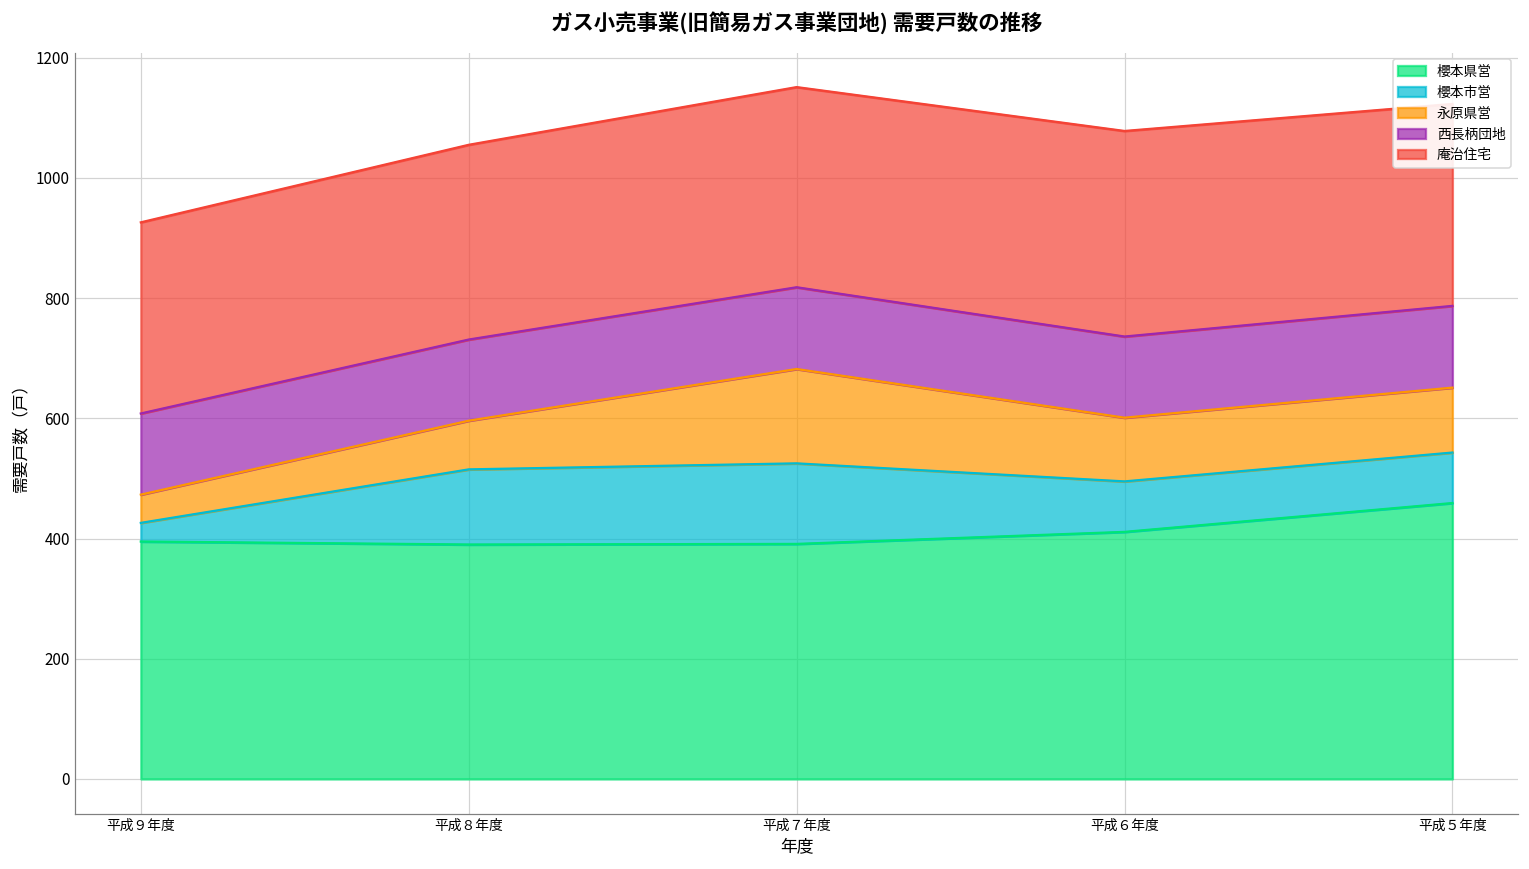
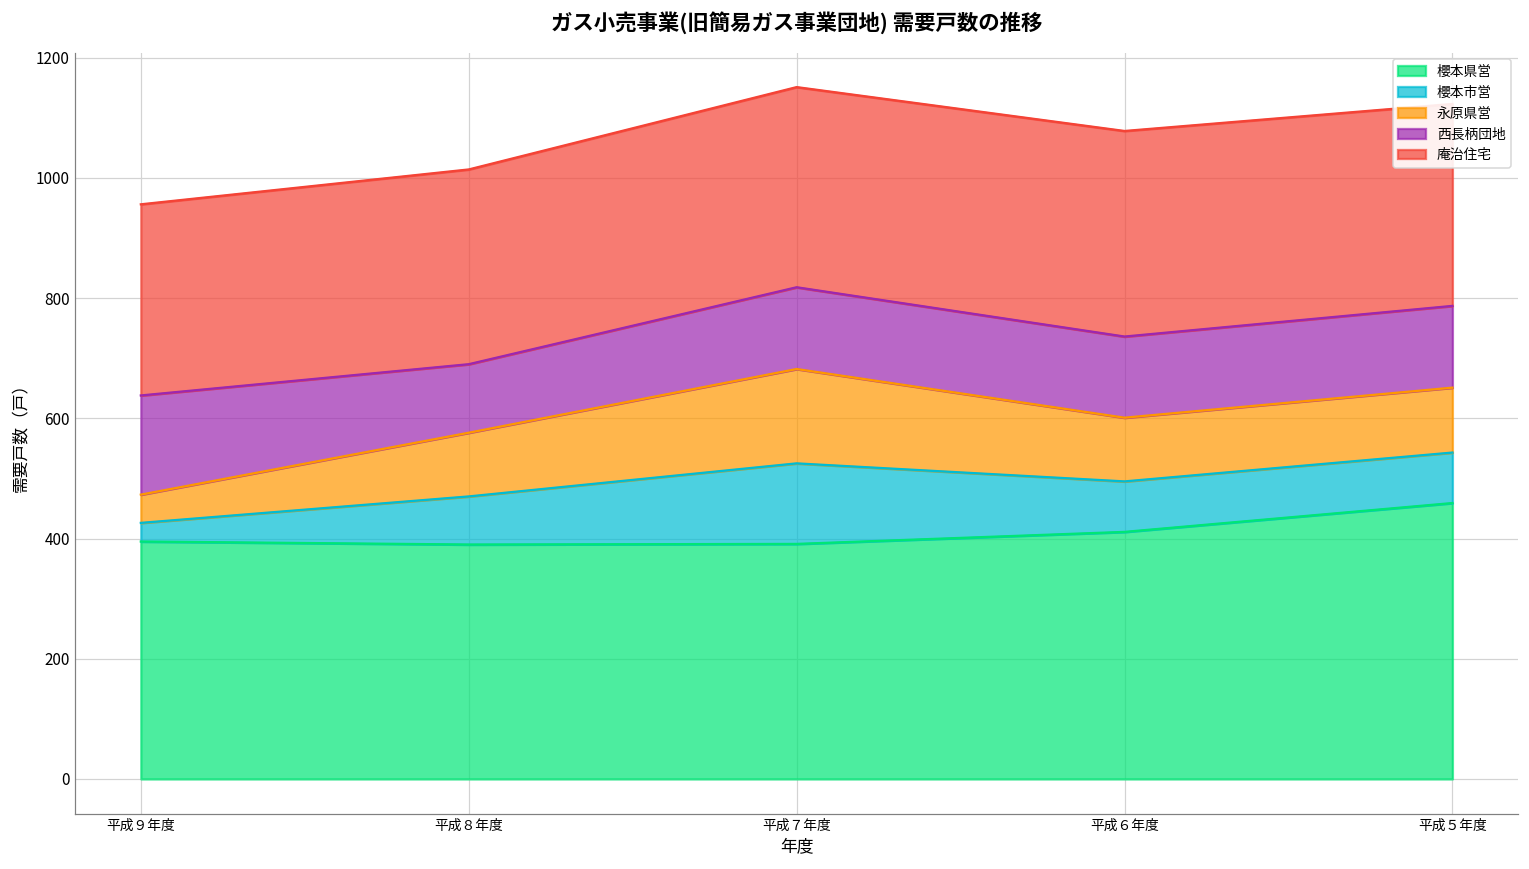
西長柄団地, 平成９年度: 140 -> 170
櫻本市営, 平成８年度: 130 -> 80
永原県営, 平成８年度: 80 -> 110
西長柄団地, 平成８年度: 140 -> 110
